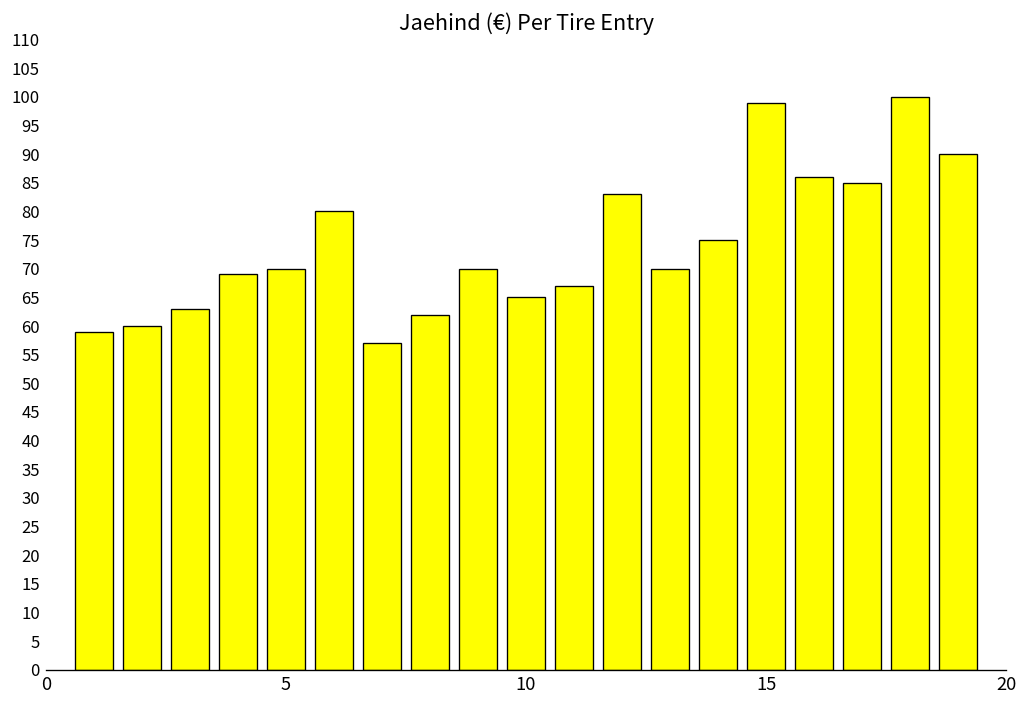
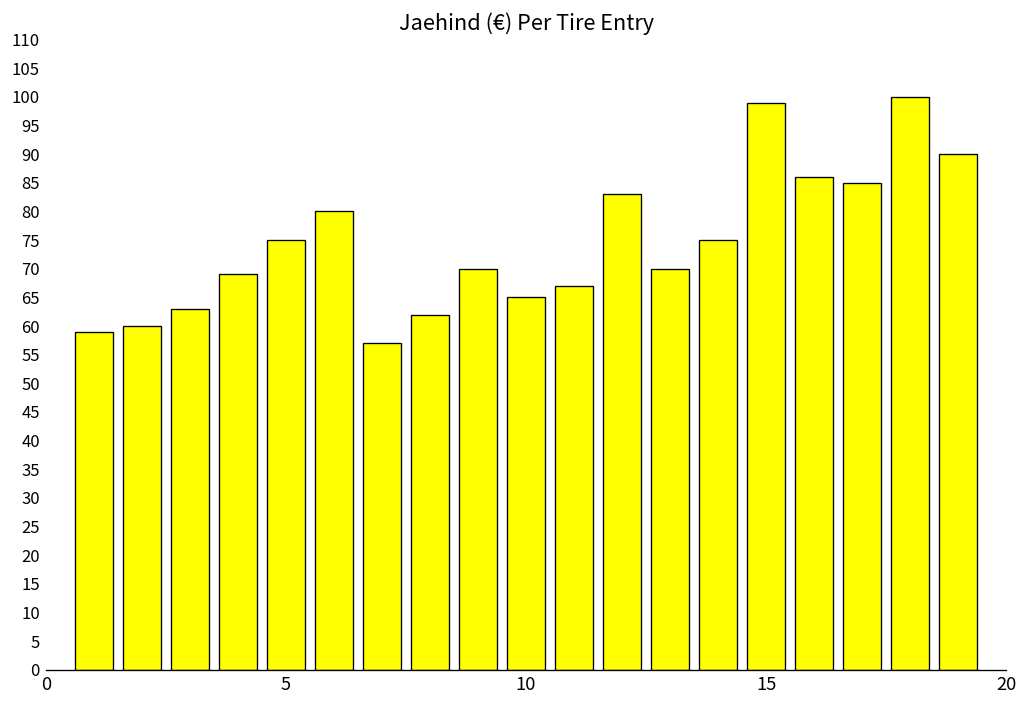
5: 70 -> 75
